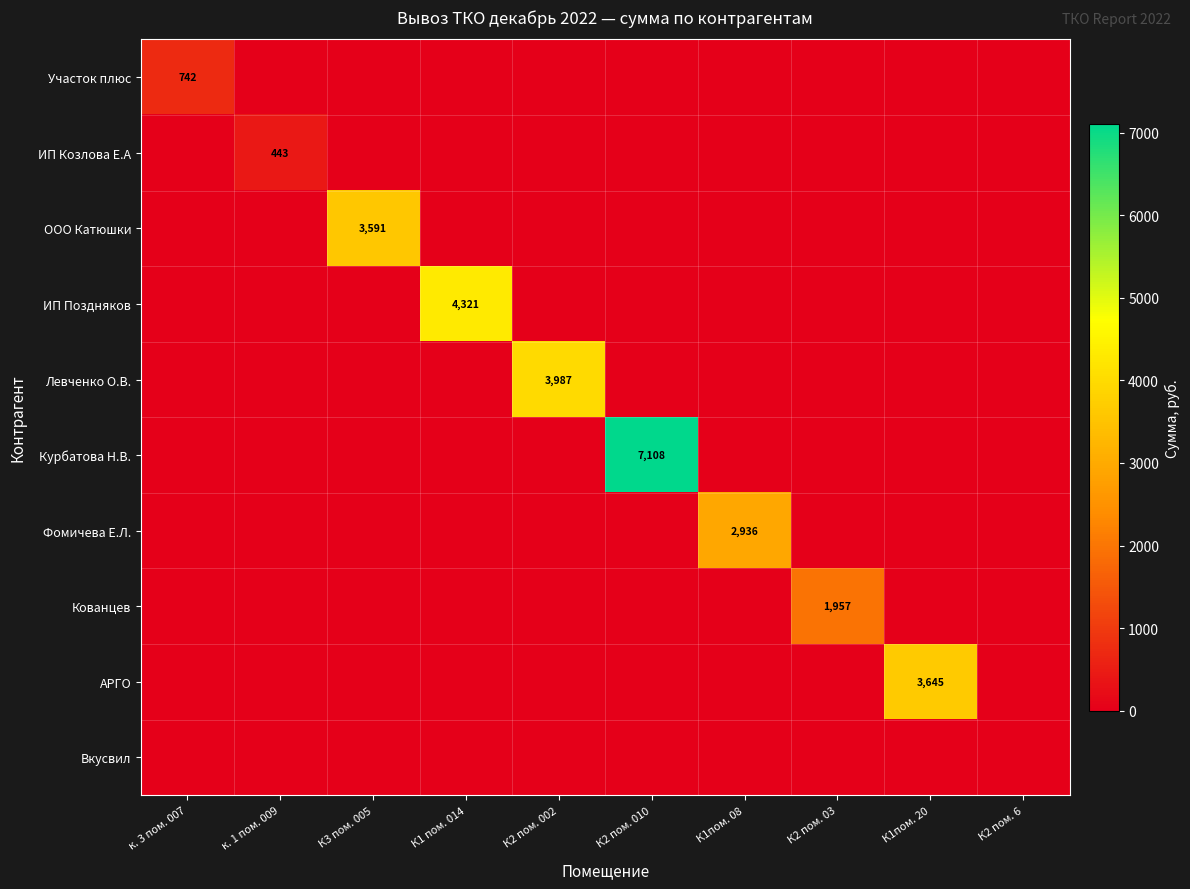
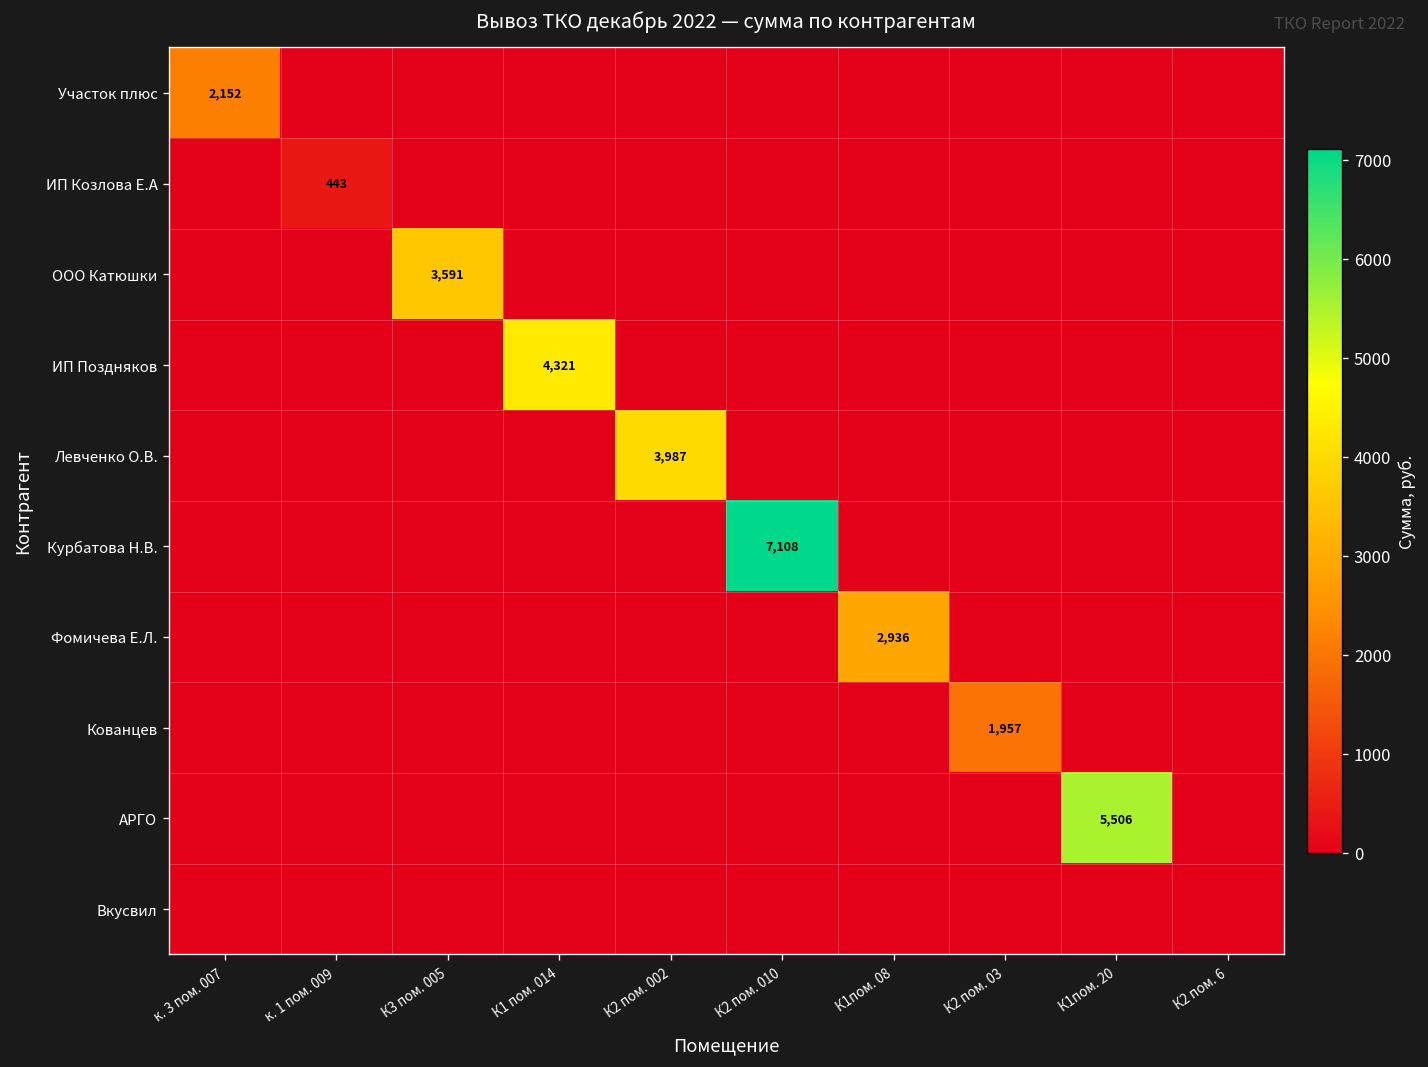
Участок плюс, к. 3 пом. 007: 742 -> 2,152
АРГО, К1пом. 20: 3,645 -> 5,506
